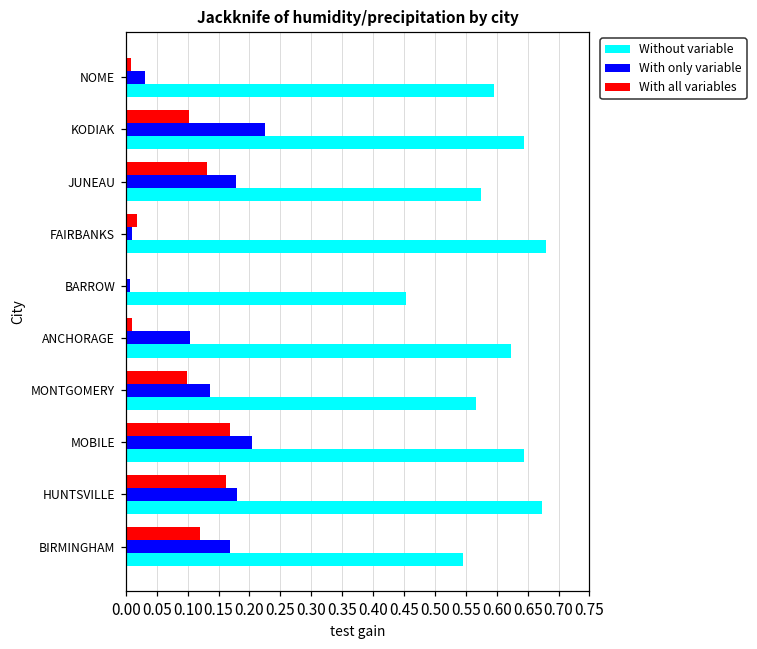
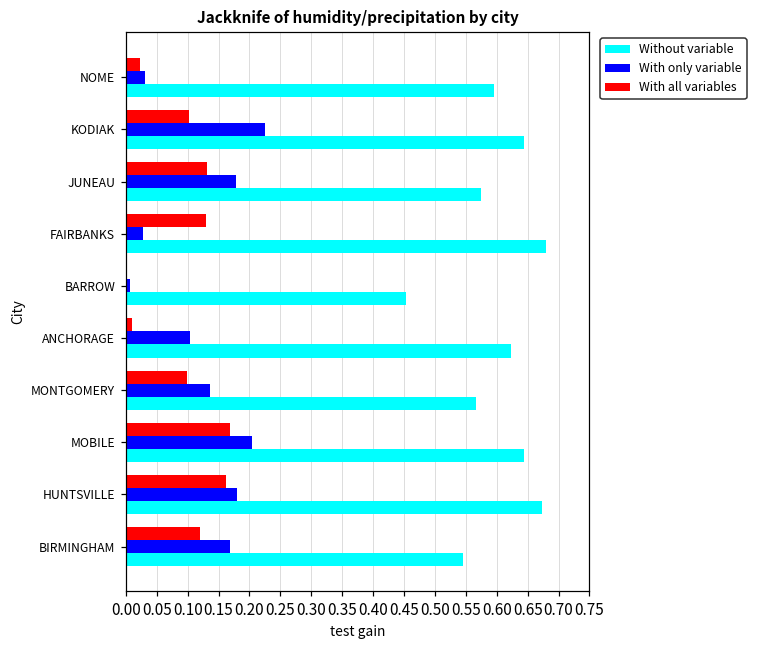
With all variables, NOME: 0.01 -> 0.02
With all variables, FAIRBANKS: 0.02 -> 0.13
With only variable, FAIRBANKS: 0.01 -> 0.03
